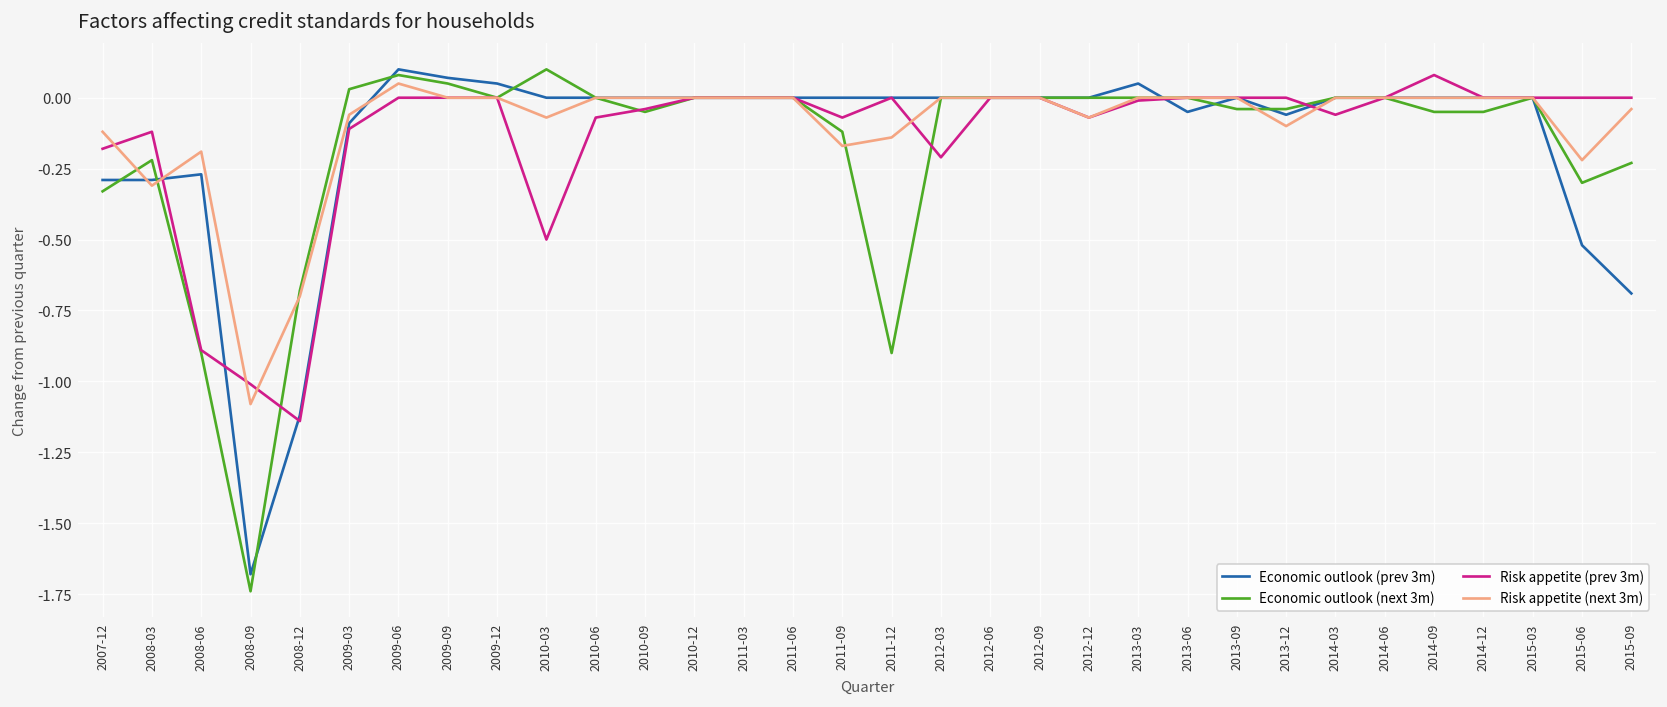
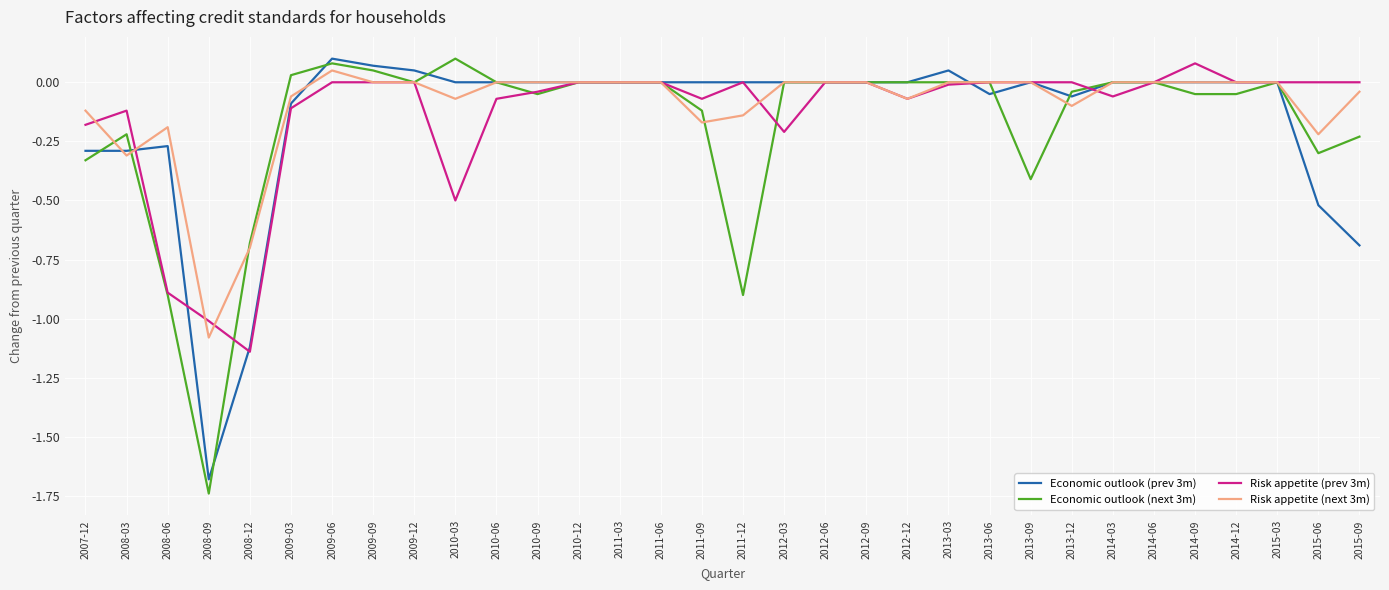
Economic outlook (next 3m), 2013-09: -0.04 -> -0.41
